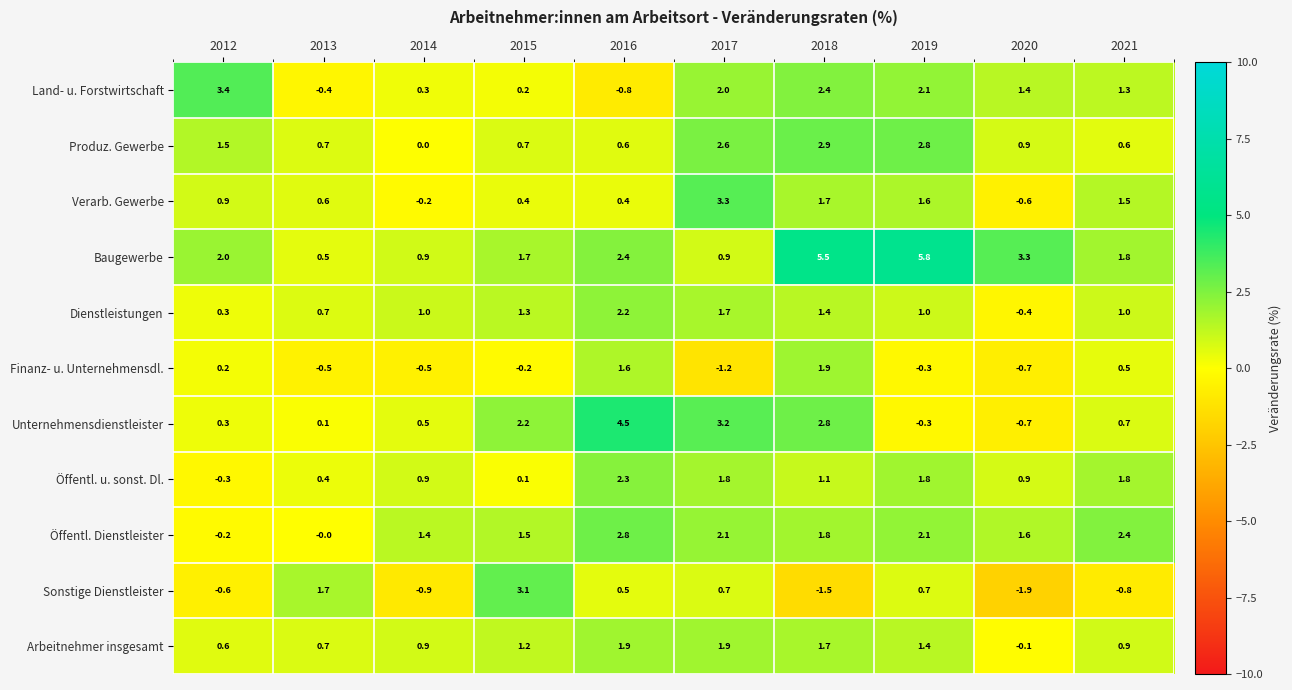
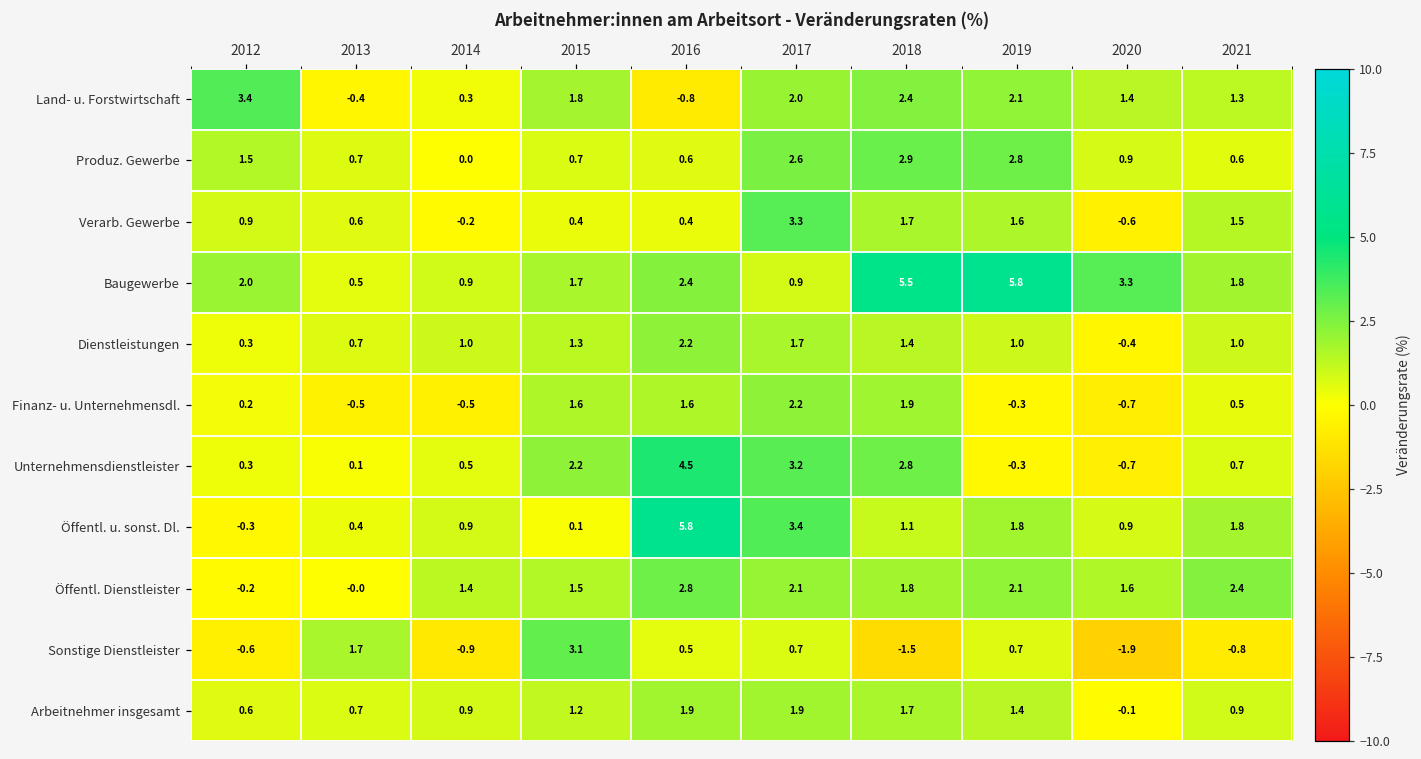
Land- u. Forstwirtschaft, 2015: 0.2 -> 1.8
Finanz- u. Unternehmensdl., 2015: -0.2 -> 1.6
Finanz- u. Unternehmensdl., 2017: -1.2 -> 2.2
Öffentl. u. sonst. Dl., 2016: 2.3 -> 5.8
Öffentl. u. sonst. Dl., 2017: 1.8 -> 3.4
